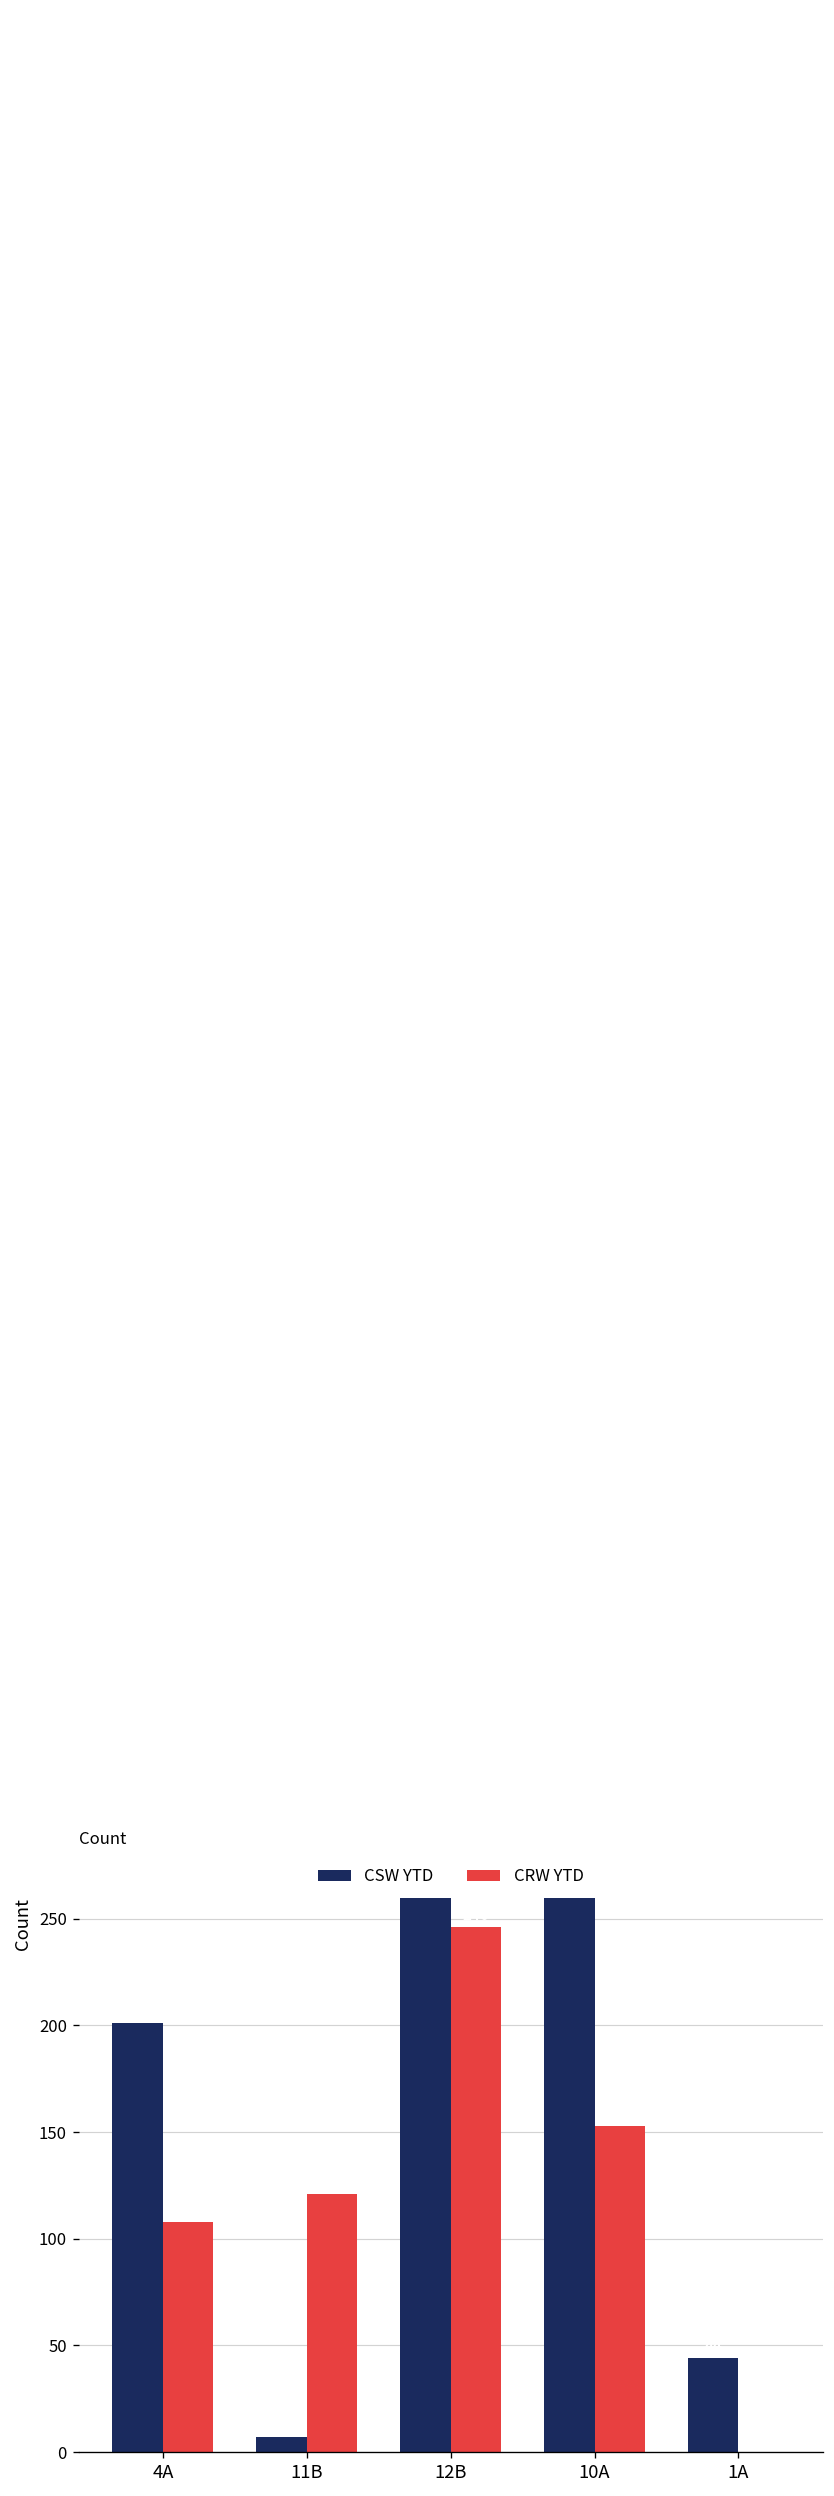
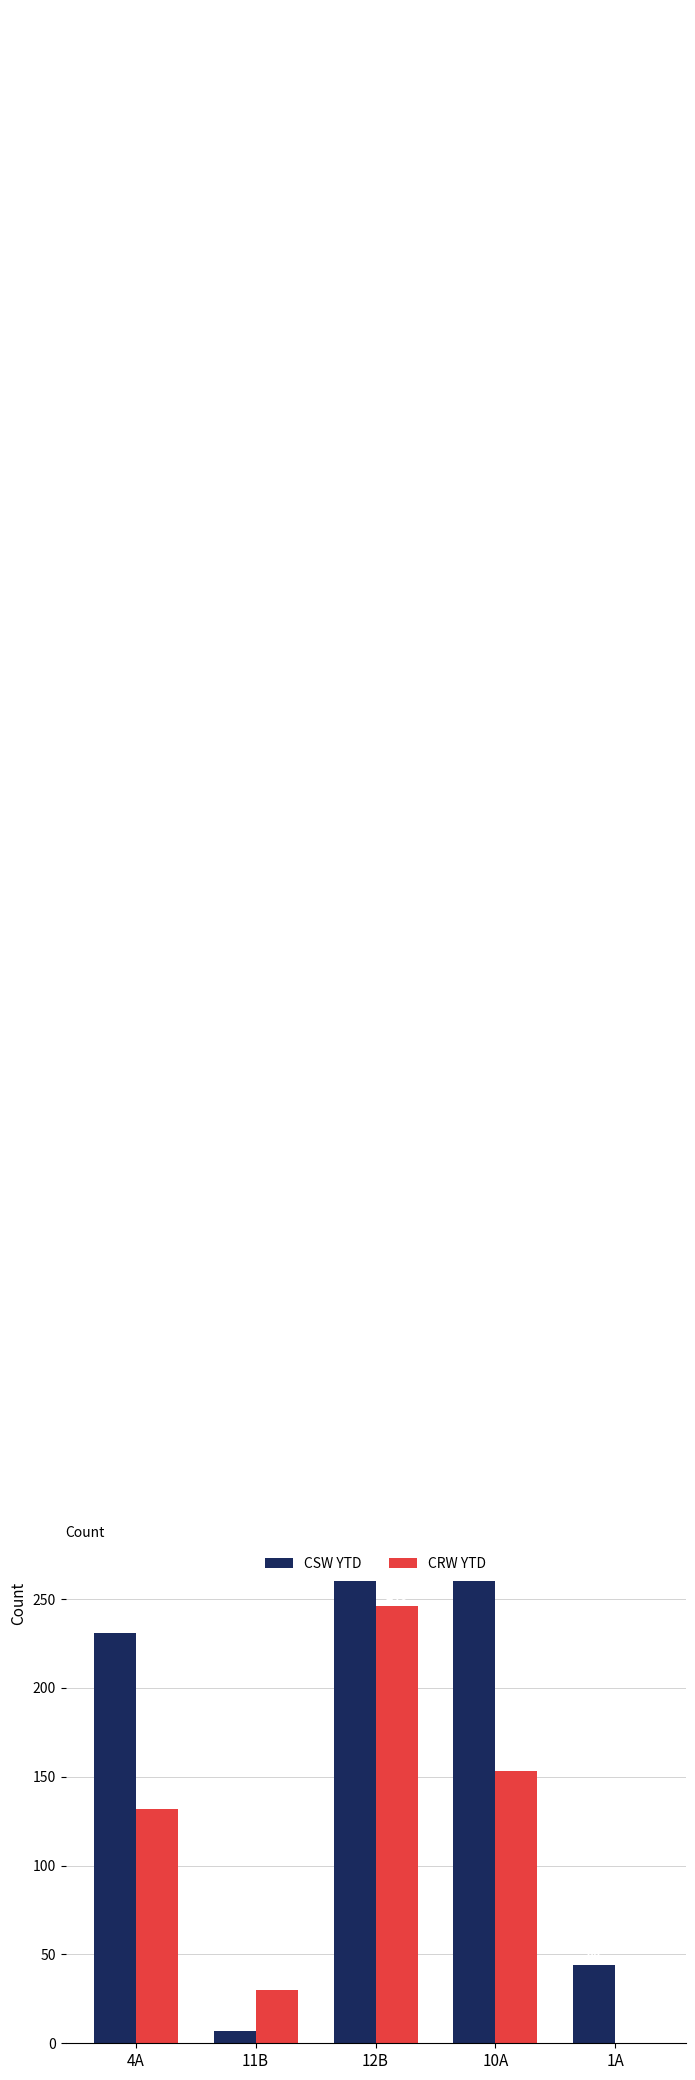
CSW YTD, 4A: 201 -> 231
CRW YTD, 4A: 108 -> 132
CRW YTD, 11B: 121 -> 30
